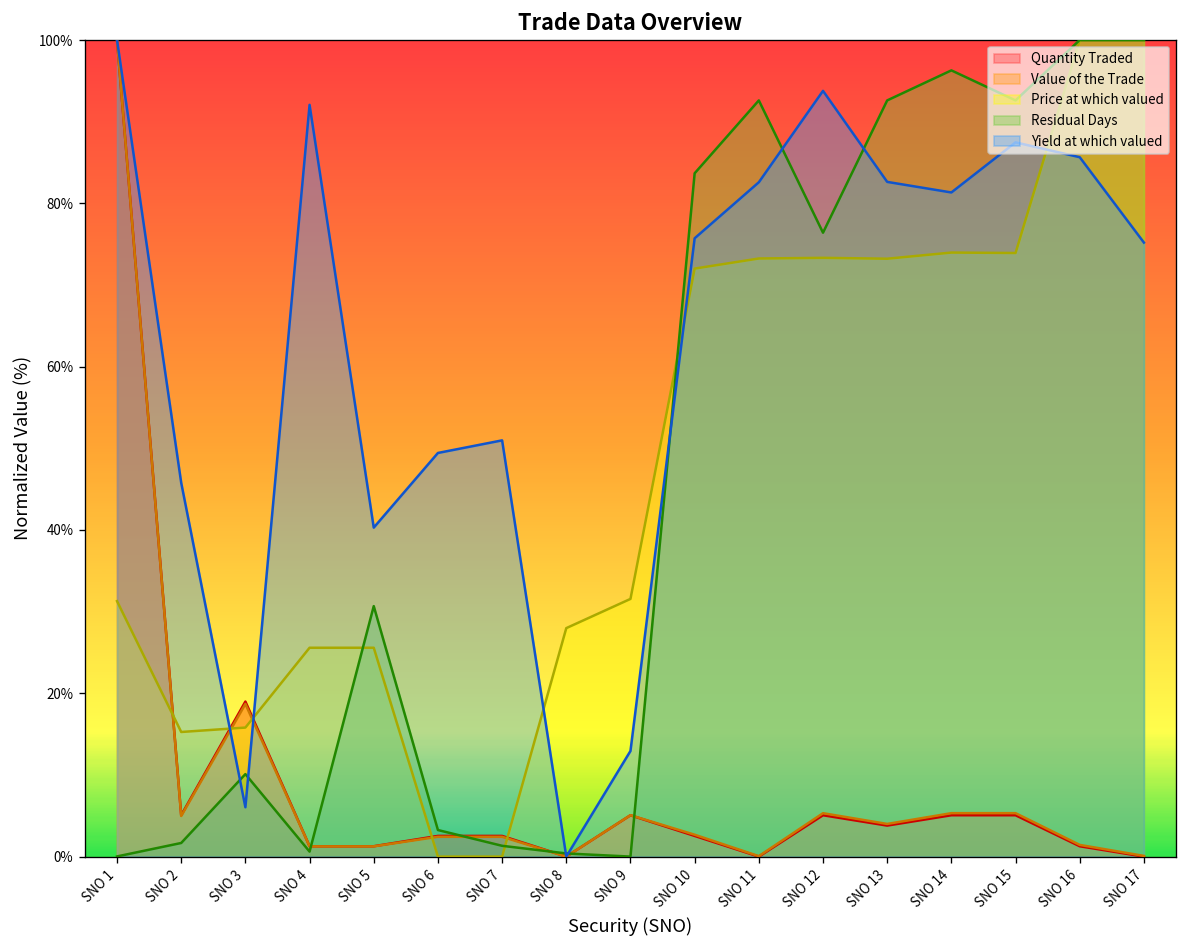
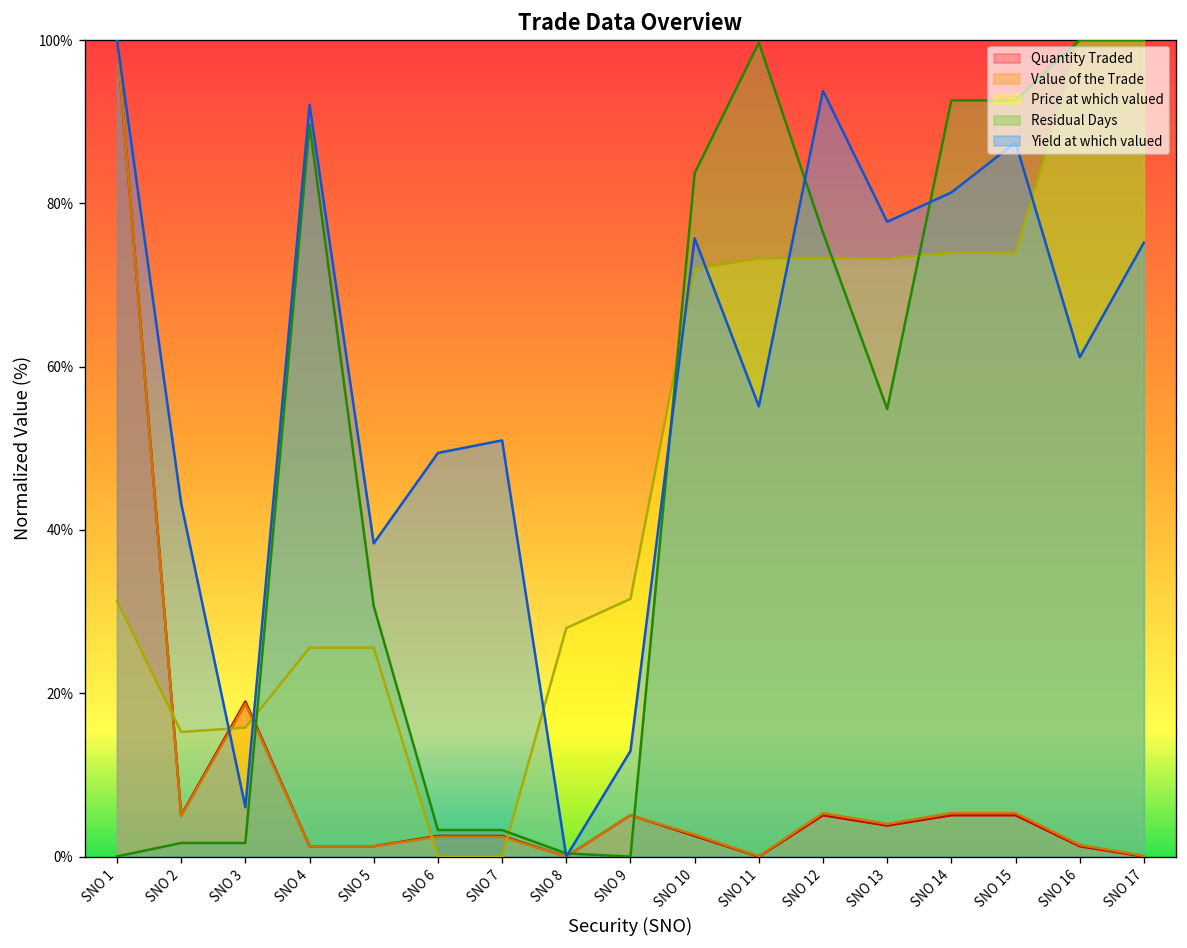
Yield at which valued, SNO 2: 46% -> 43%
Residual Days, SNO 3: 10% -> 2%
Residual Days, SNO 4: 1% -> 90%
Yield at which valued, SNO 5: 40% -> 38%
Residual Days, SNO 7: 1% -> 3%
Residual Days, SNO 11: 93% -> 100%
Yield at which valued, SNO 11: 83% -> 55%
Residual Days, SNO 13: 93% -> 55%
Yield at which valued, SNO 13: 83% -> 78%
Residual Days, SNO 14: 96% -> 93%
Yield at which valued, SNO 16: 86% -> 61%
